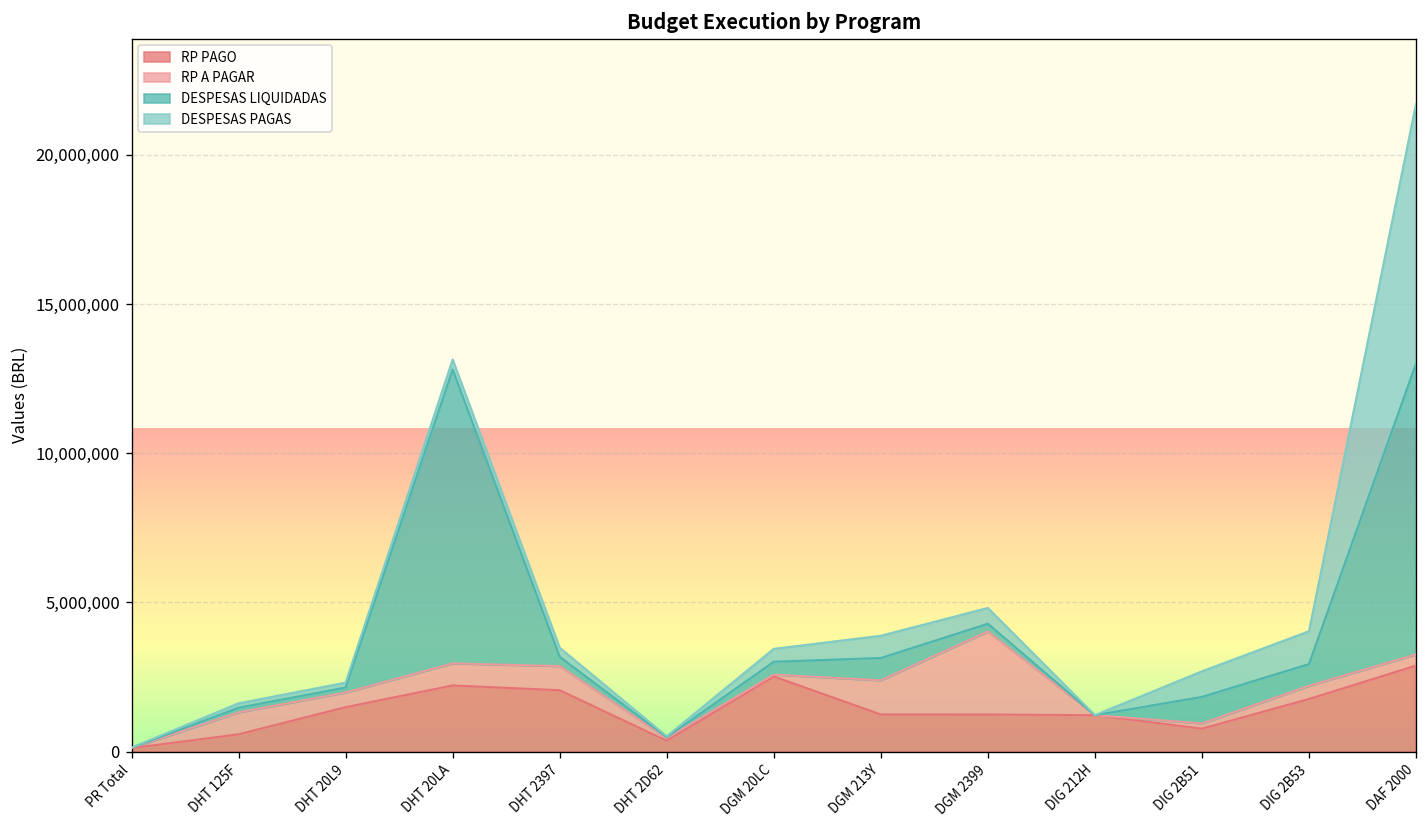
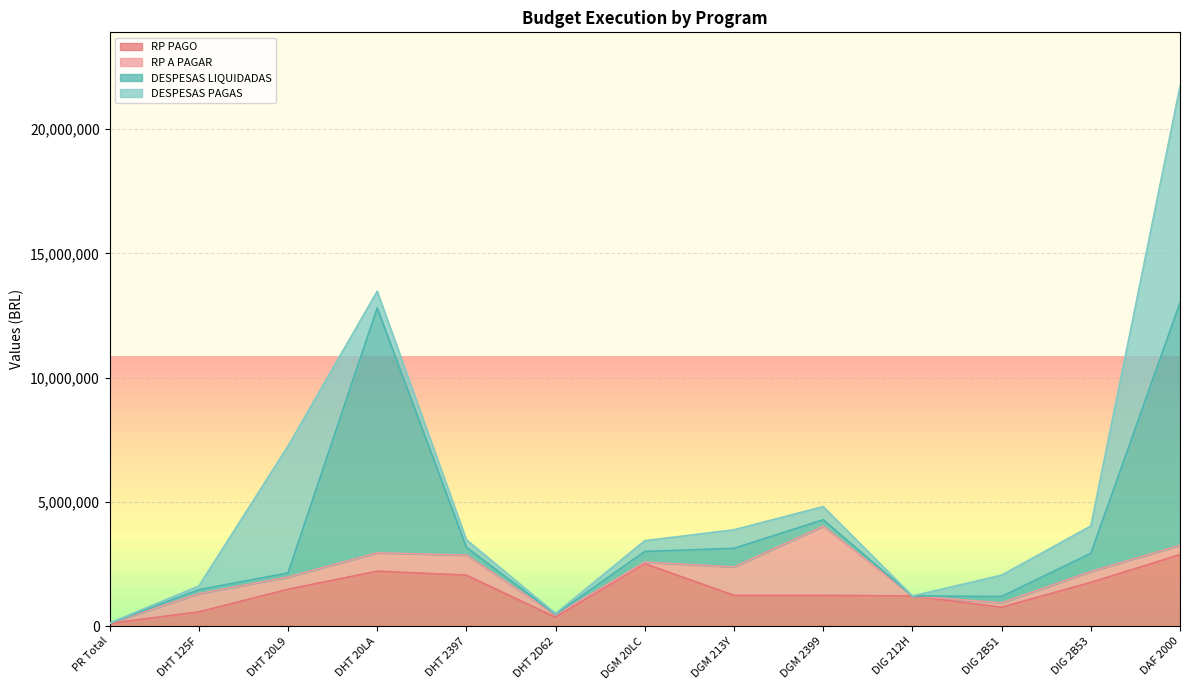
DESPESAS PAGAS, DHT 20L9: 200,000 -> 5,100,000
DESPESAS PAGAS, DHT 20LA: 300,000 -> 700,000
DESPESAS LIQUIDADAS, DIG 2B51: 900,000 -> 300,000
